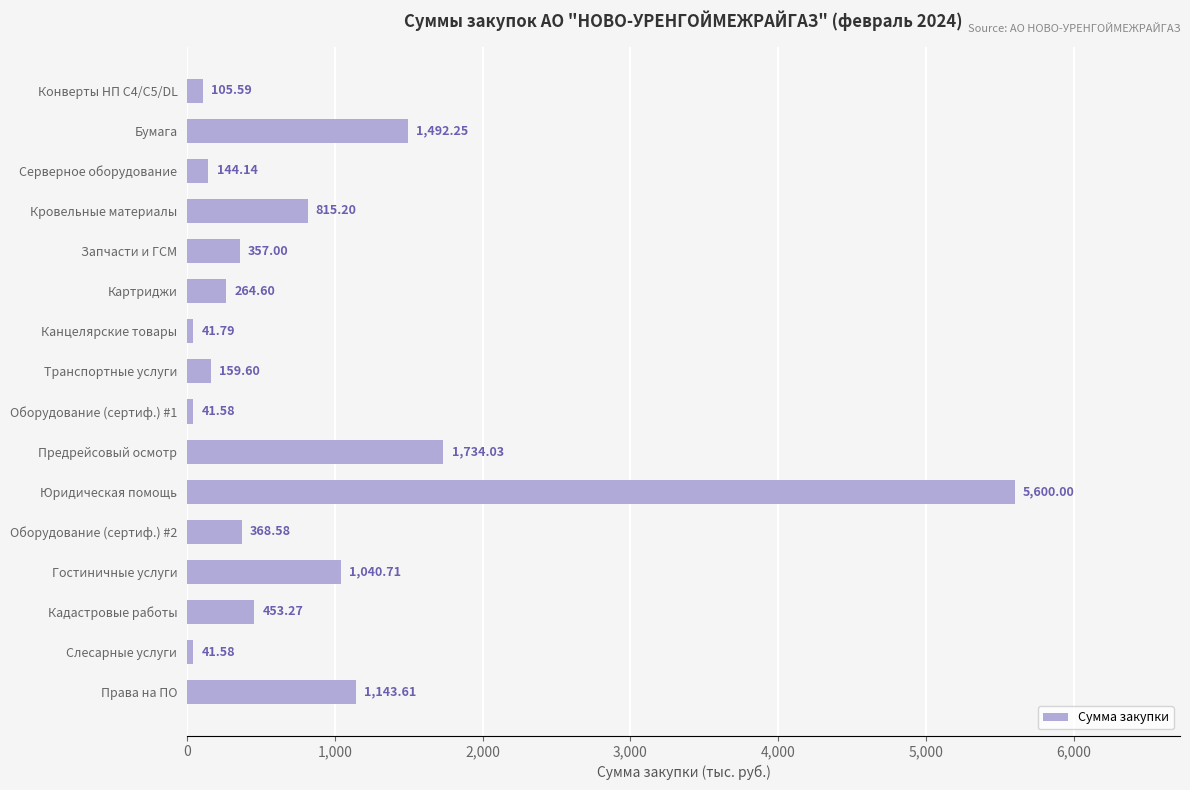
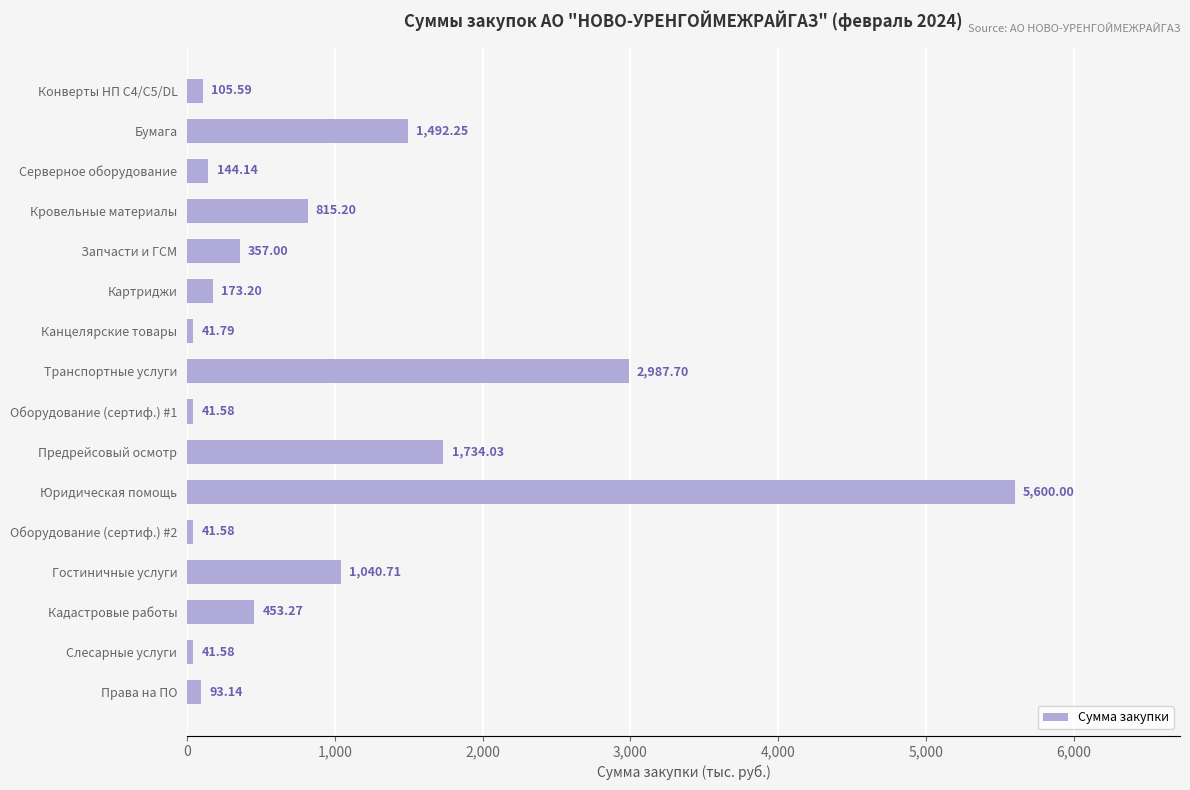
Картриджи: 264.60 -> 173.20
Транспортные услуги: 159.60 -> 2,987.70
Оборудование (сертиф.) #2: 368.58 -> 41.58
Права на ПО: 1,143.61 -> 93.14
